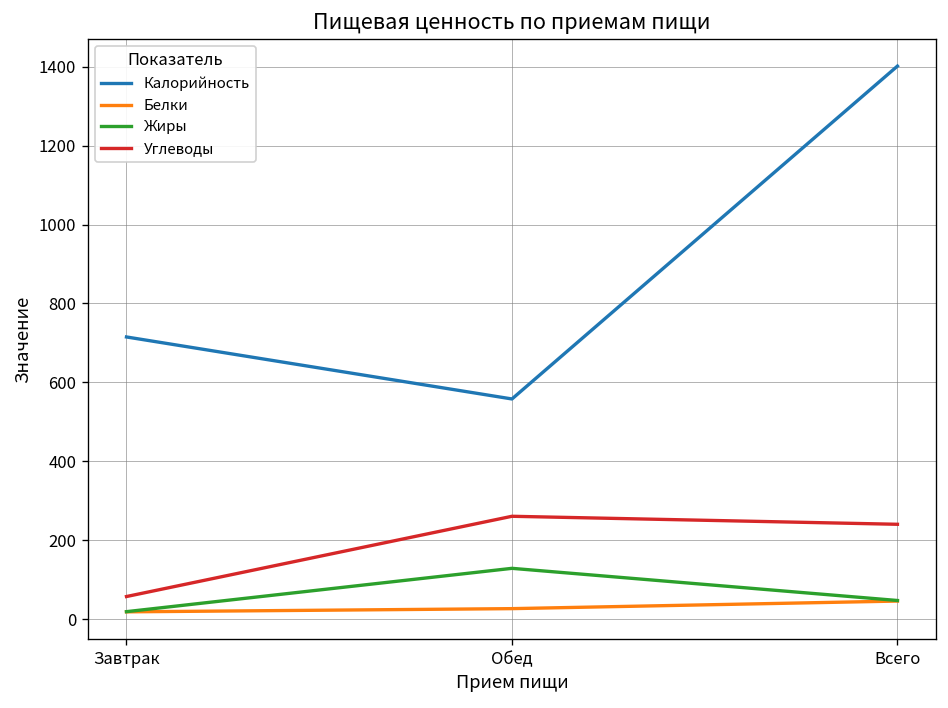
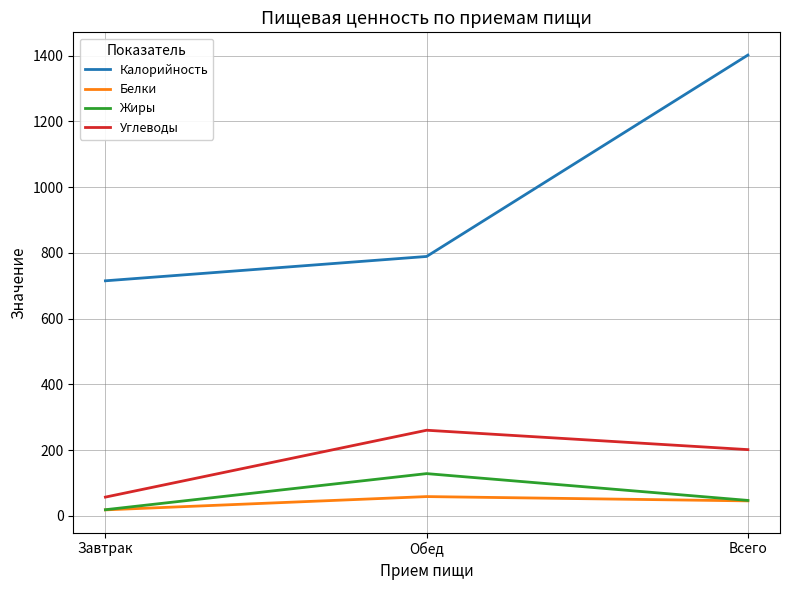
Калорийность, Обед: 560 -> 790
Белки, Обед: 30 -> 60
Углеводы, Всего: 240 -> 200
